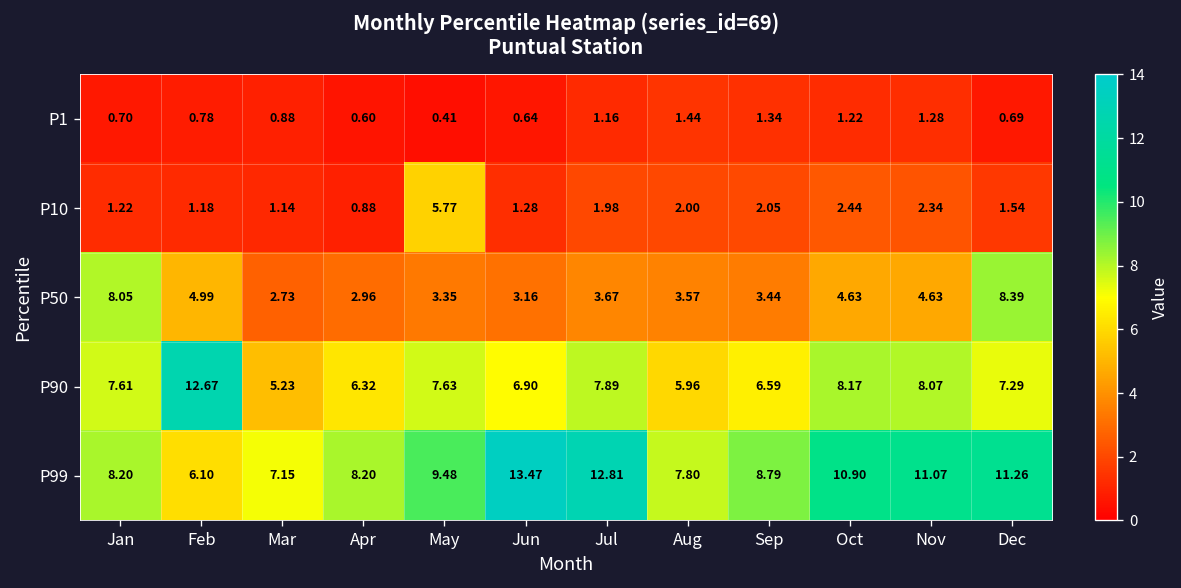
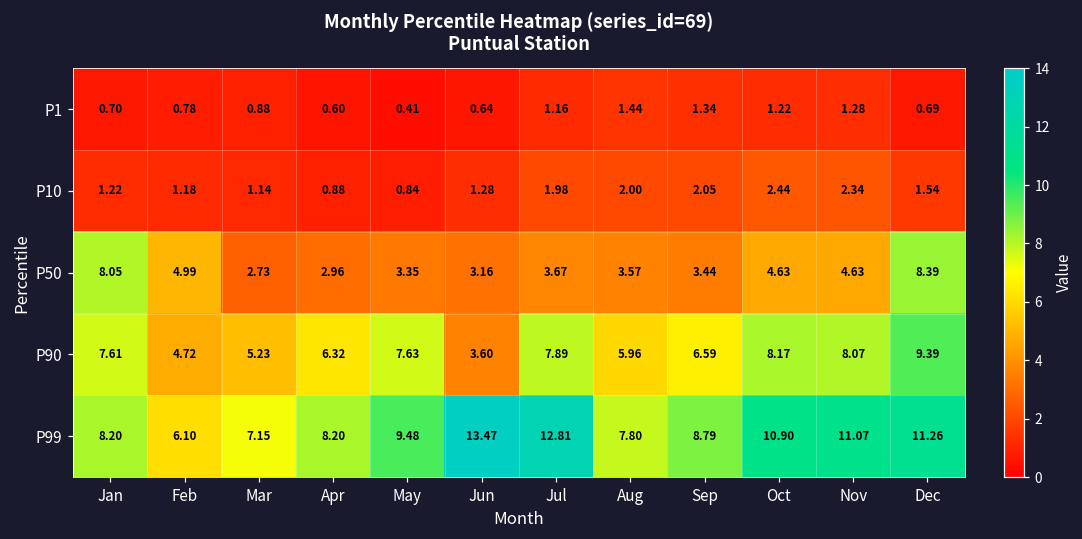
P10, May: 5.77 -> 0.84
P90, Feb: 12.67 -> 4.72
P90, Jun: 6.90 -> 3.60
P90, Dec: 7.29 -> 9.39
